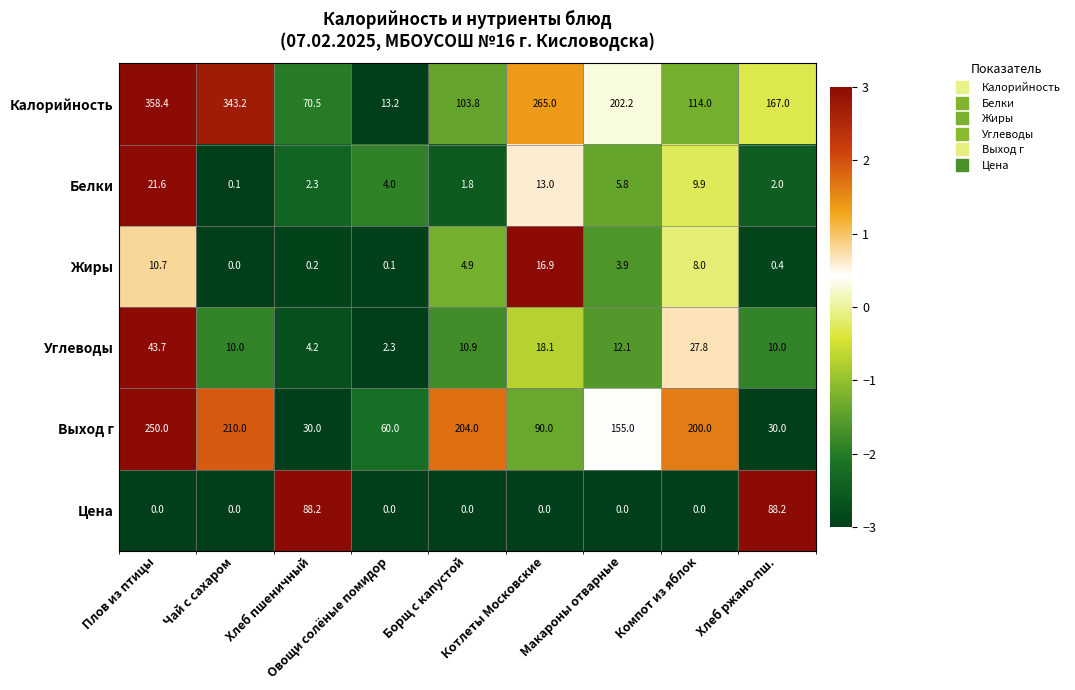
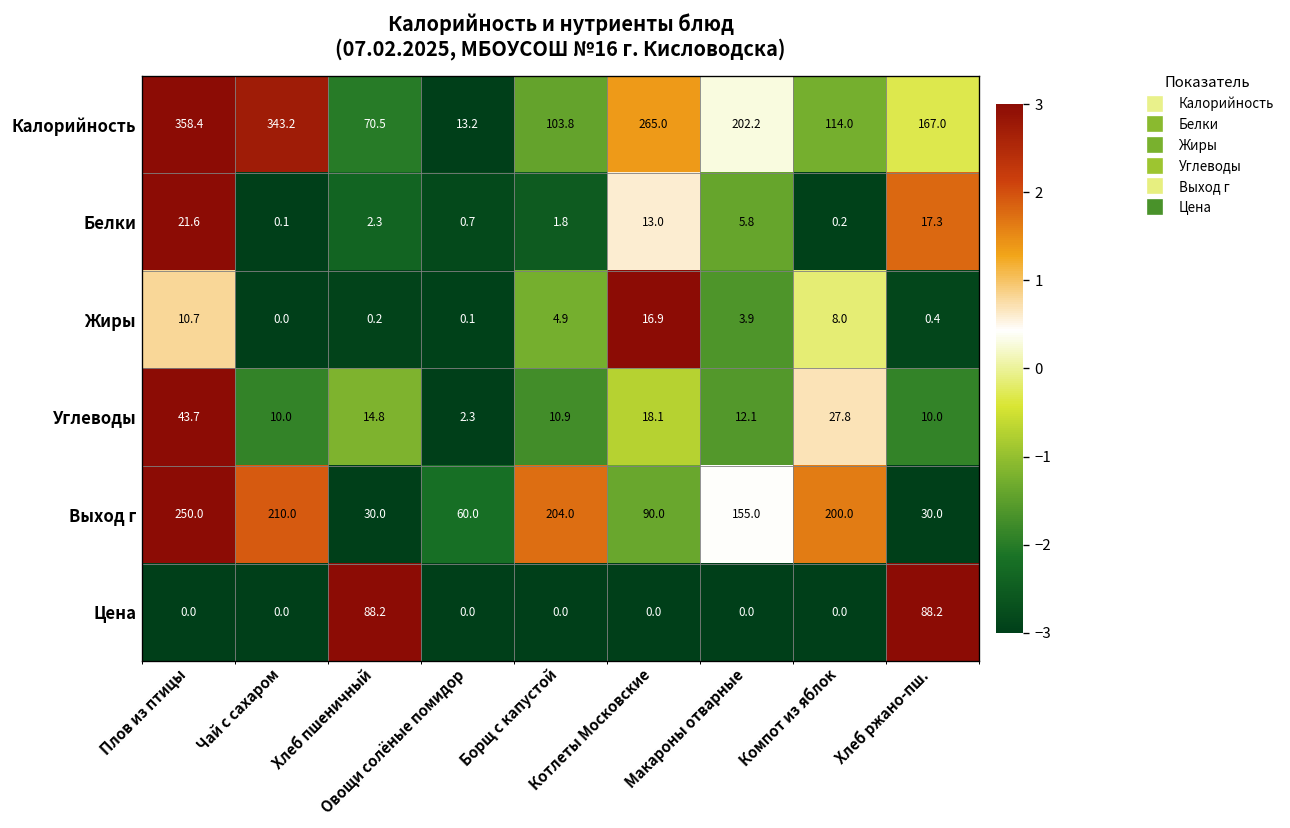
Белки, Овощи солёные помидор: 4.0 -> 0.7
Белки, Компот из яблок: 9.9 -> 0.2
Белки, Хлеб ржано-пш.: 2.0 -> 17.3
Углеводы, Хлеб пшеничный: 4.2 -> 14.8
